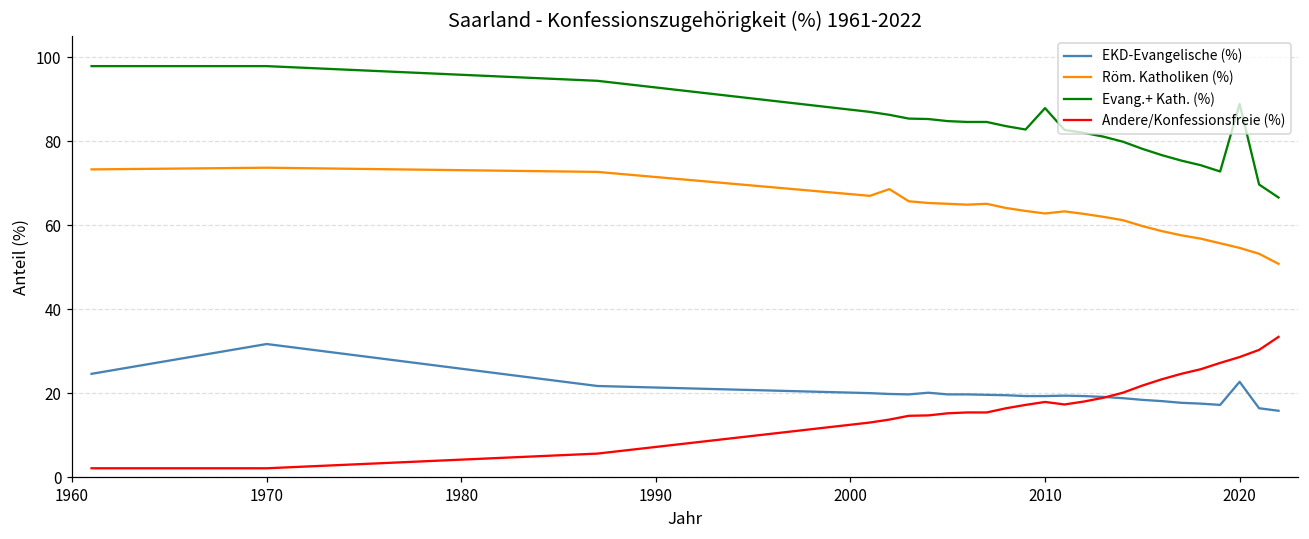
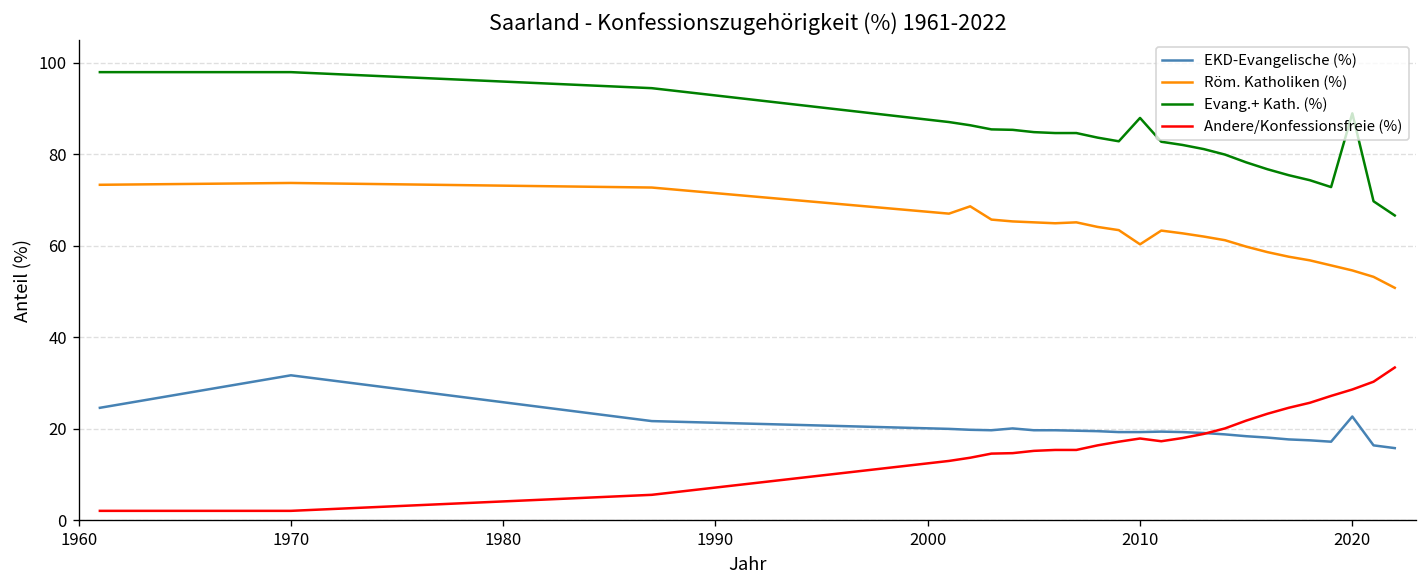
Röm. Katholiken (%), 2010: 63 -> 60
